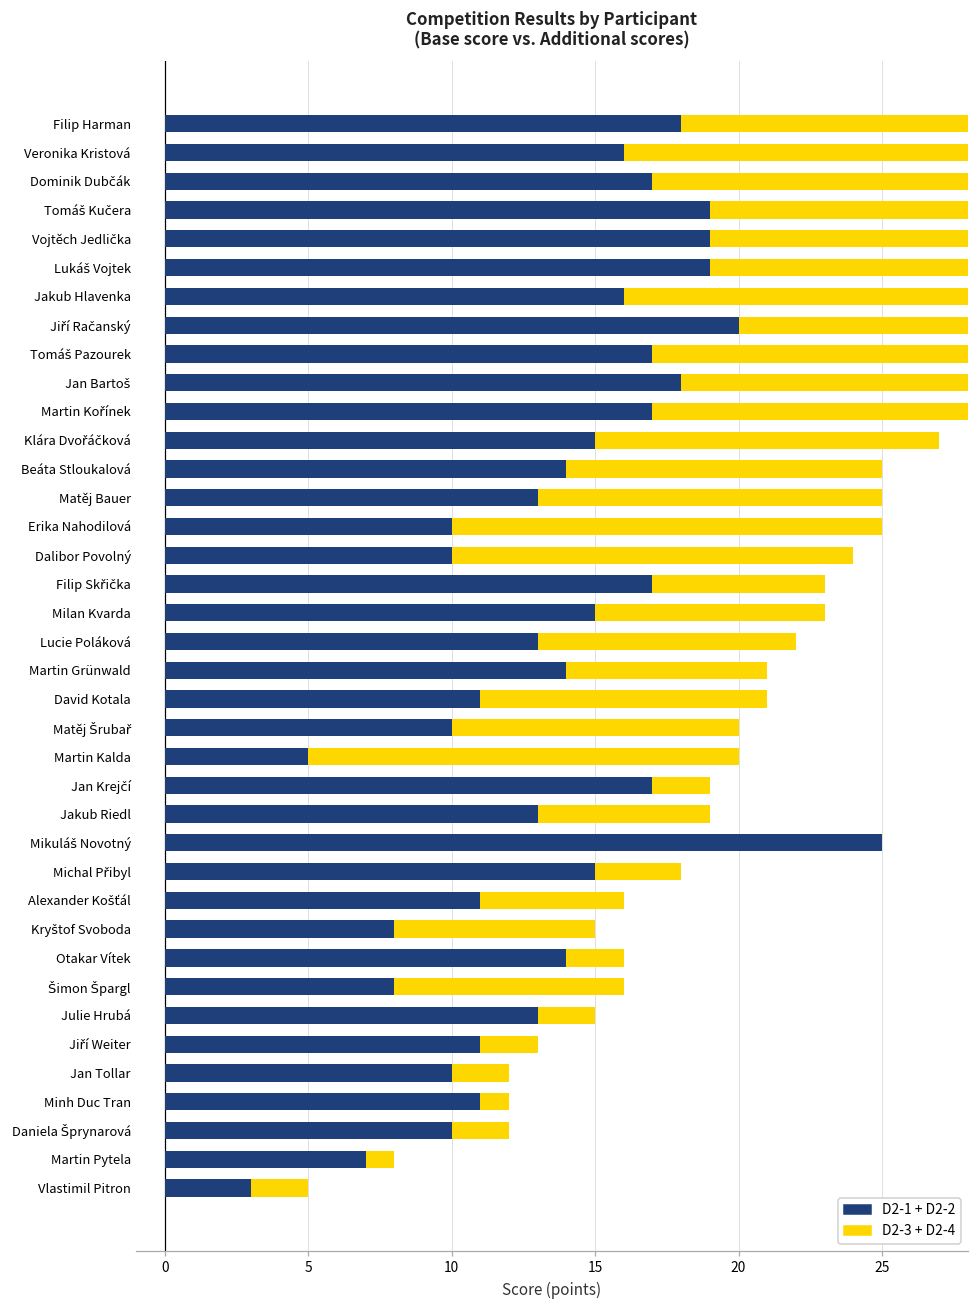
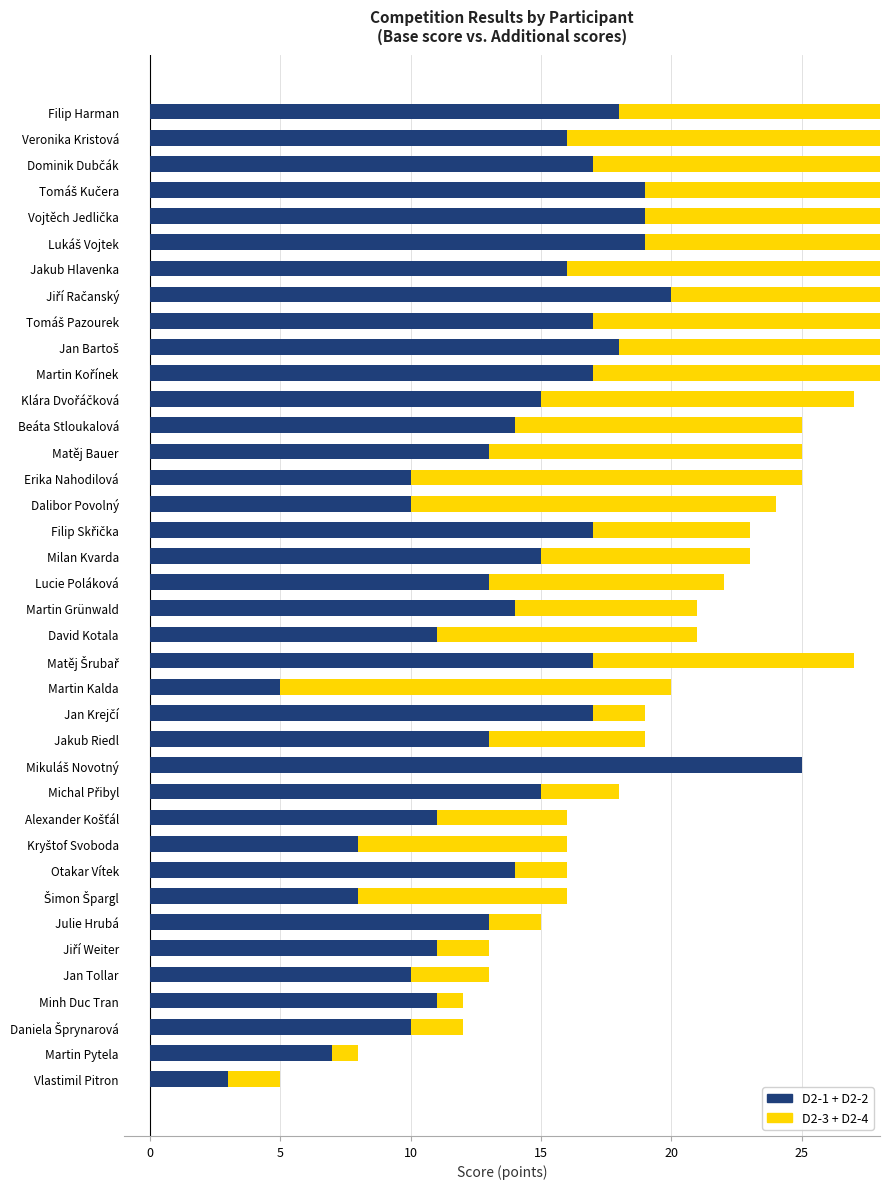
D2-1 + D2-2, Matěj Šrubař: 10 -> 17
D2-3 + D2-4, Kryštof Svoboda: 7 -> 8
D2-3 + D2-4, Jan Tollar: 2 -> 3
